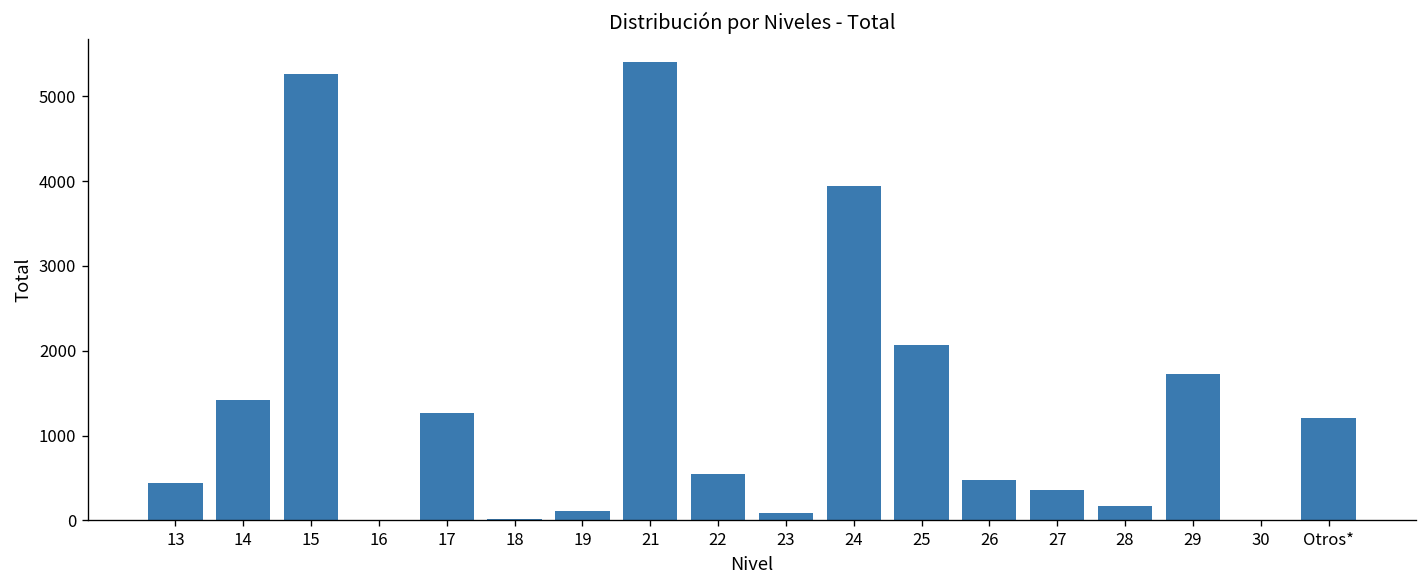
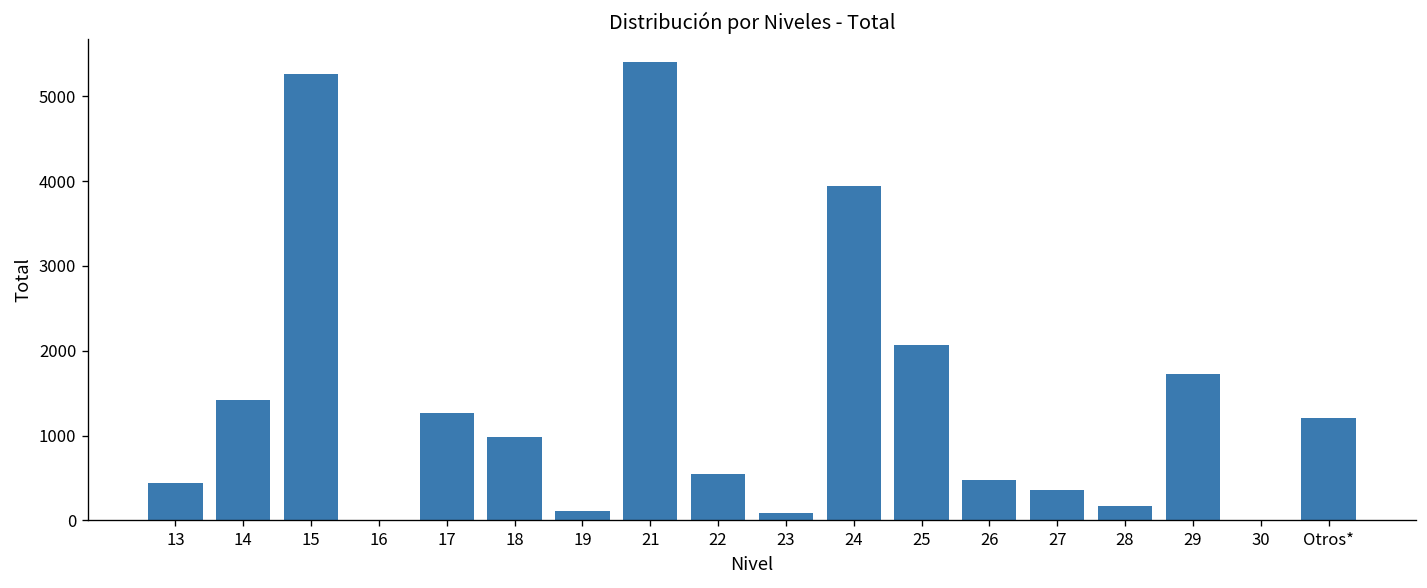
18: 0 -> 1000
